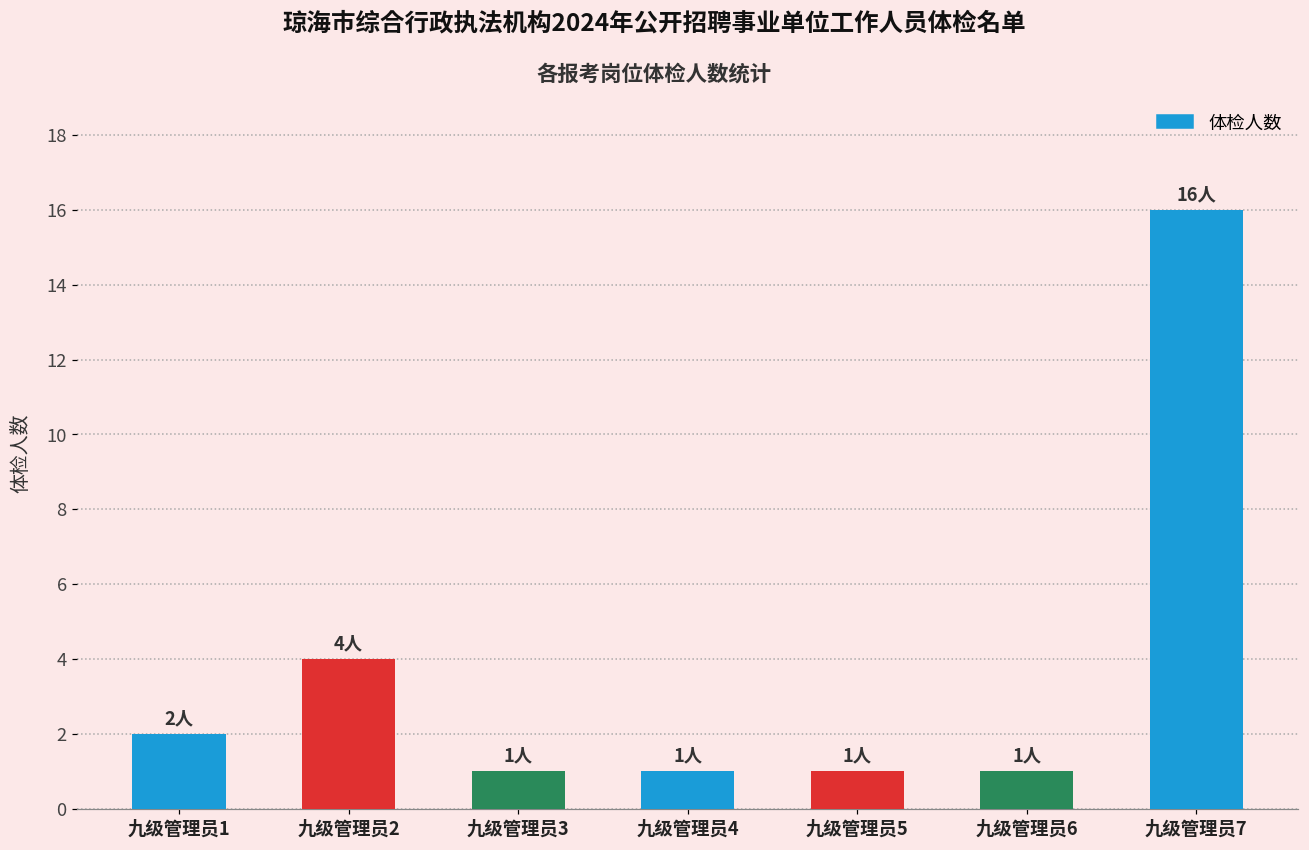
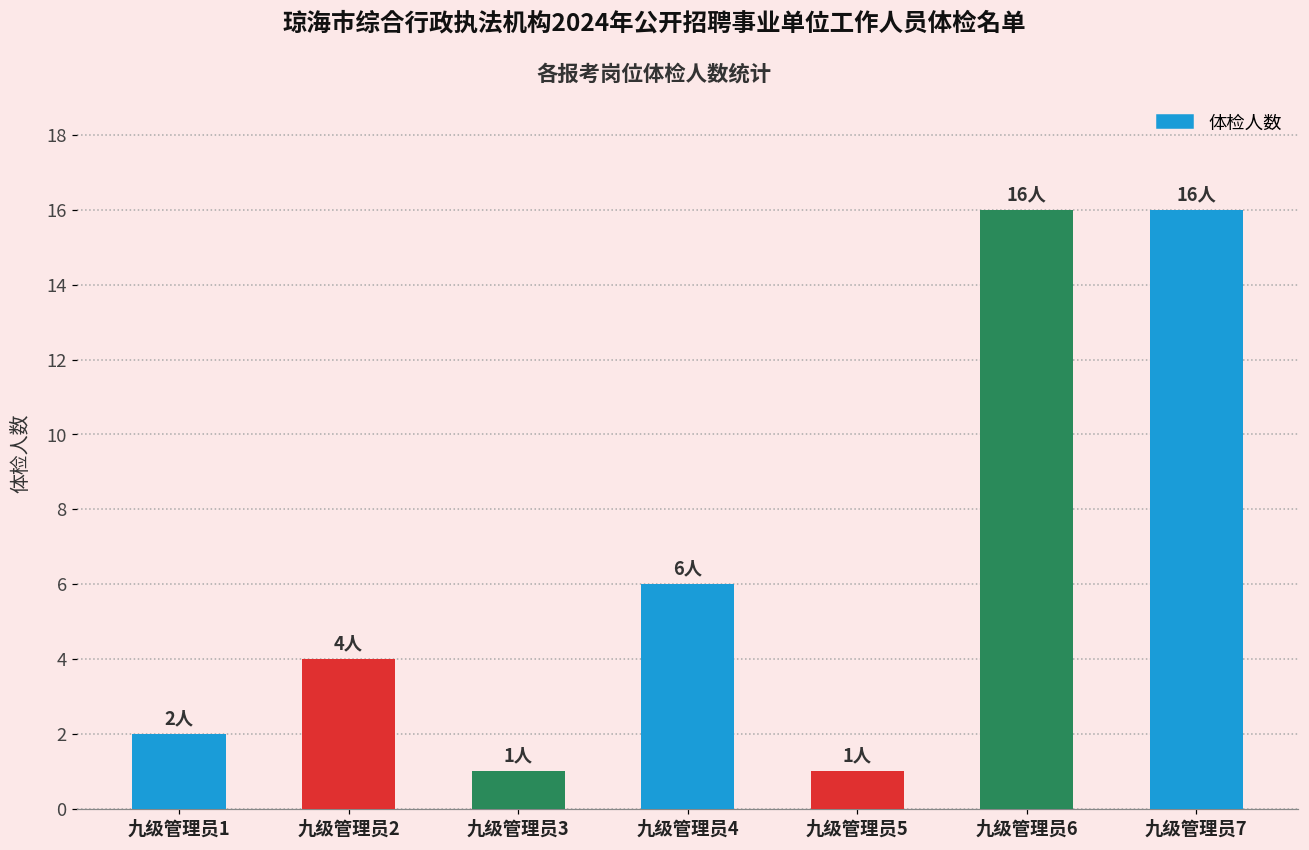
九级管理员4: 1人 -> 6人
九级管理员6: 1人 -> 16人
